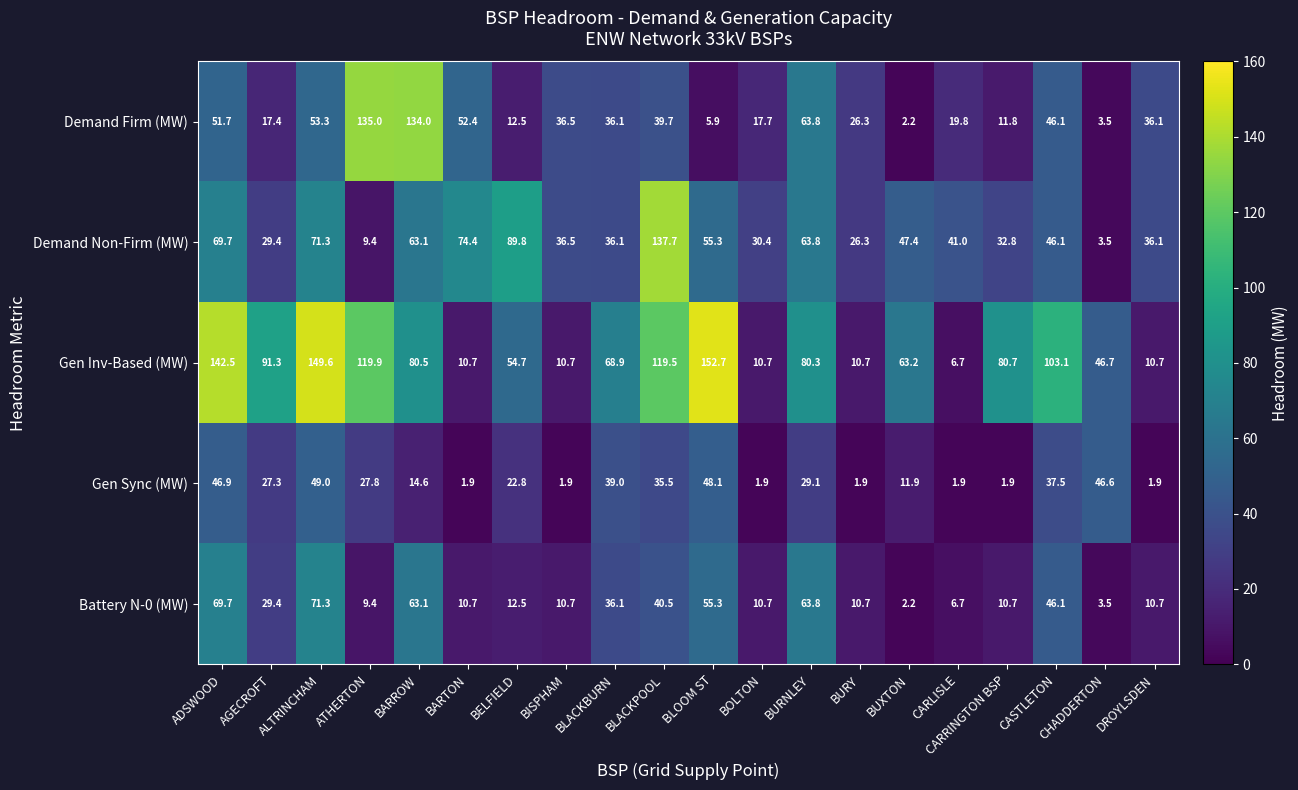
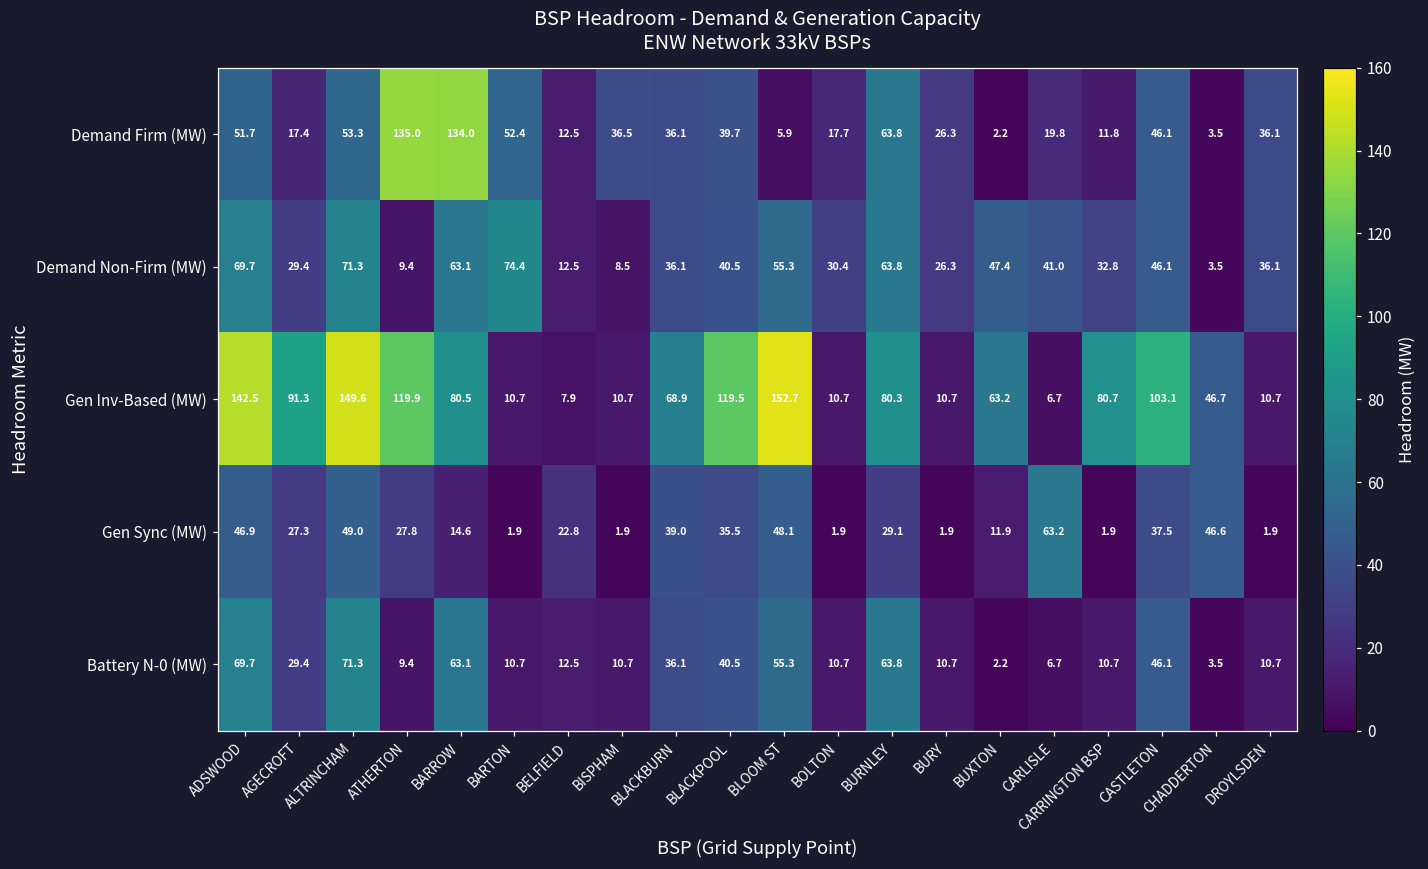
Demand Non-Firm (MW), BELFIELD: 89.8 -> 12.5
Demand Non-Firm (MW), BISPHAM: 36.5 -> 8.5
Demand Non-Firm (MW), BLACKPOOL: 137.7 -> 40.5
Gen Inv-Based (MW), BELFIELD: 54.7 -> 7.9
Gen Sync (MW), CARLISLE: 1.9 -> 63.2
